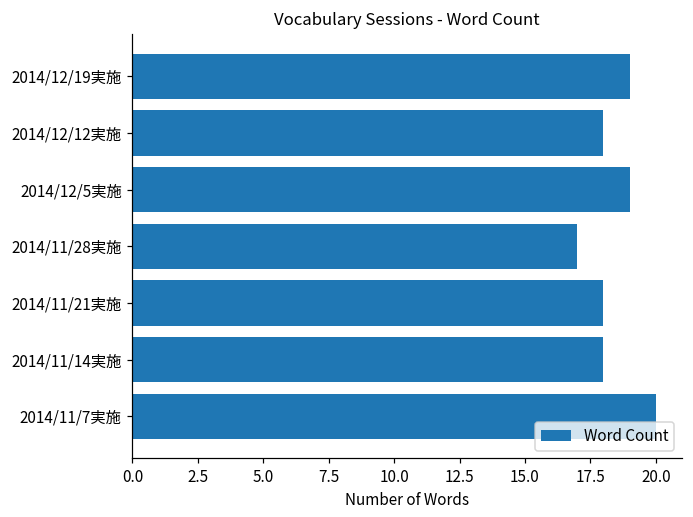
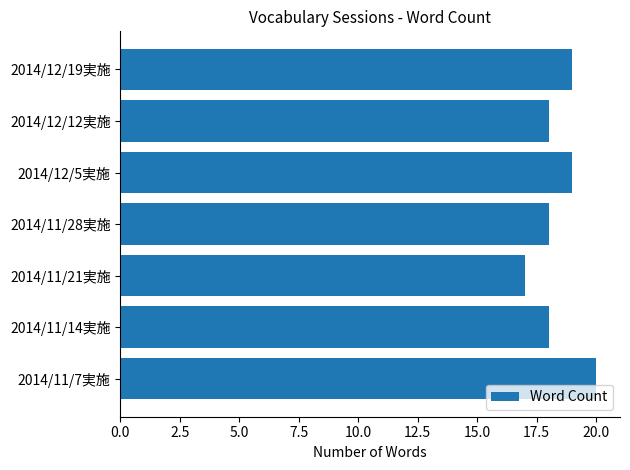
2014/11/28実施: 17 -> 18
2014/11/21実施: 18 -> 17
